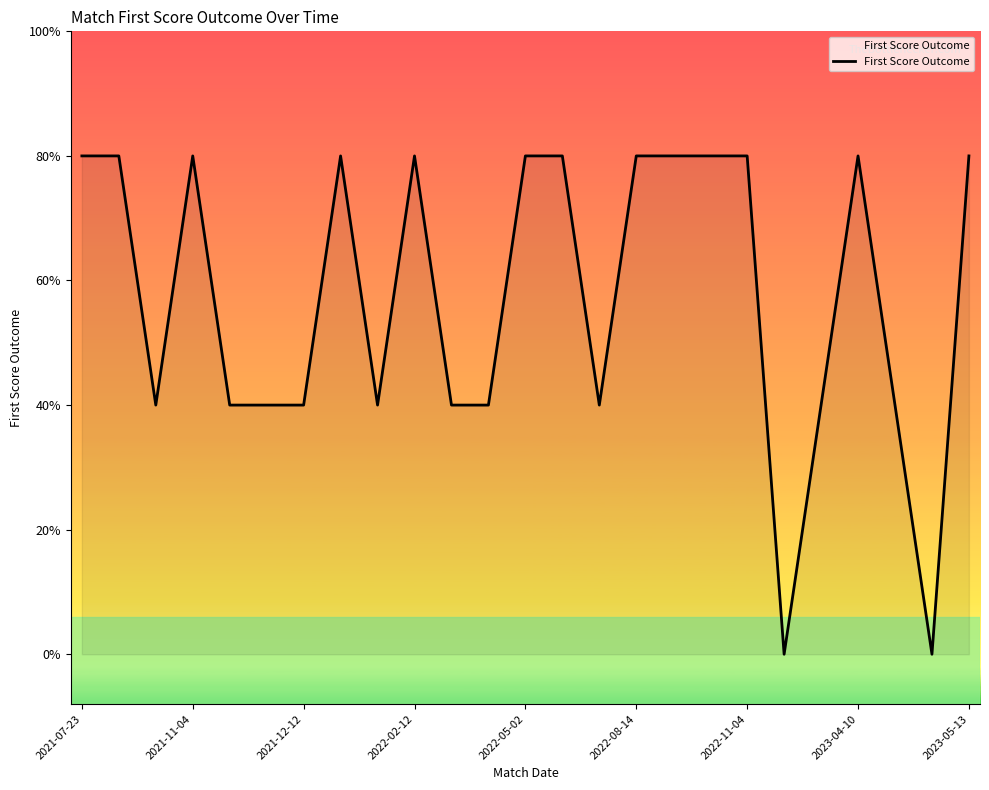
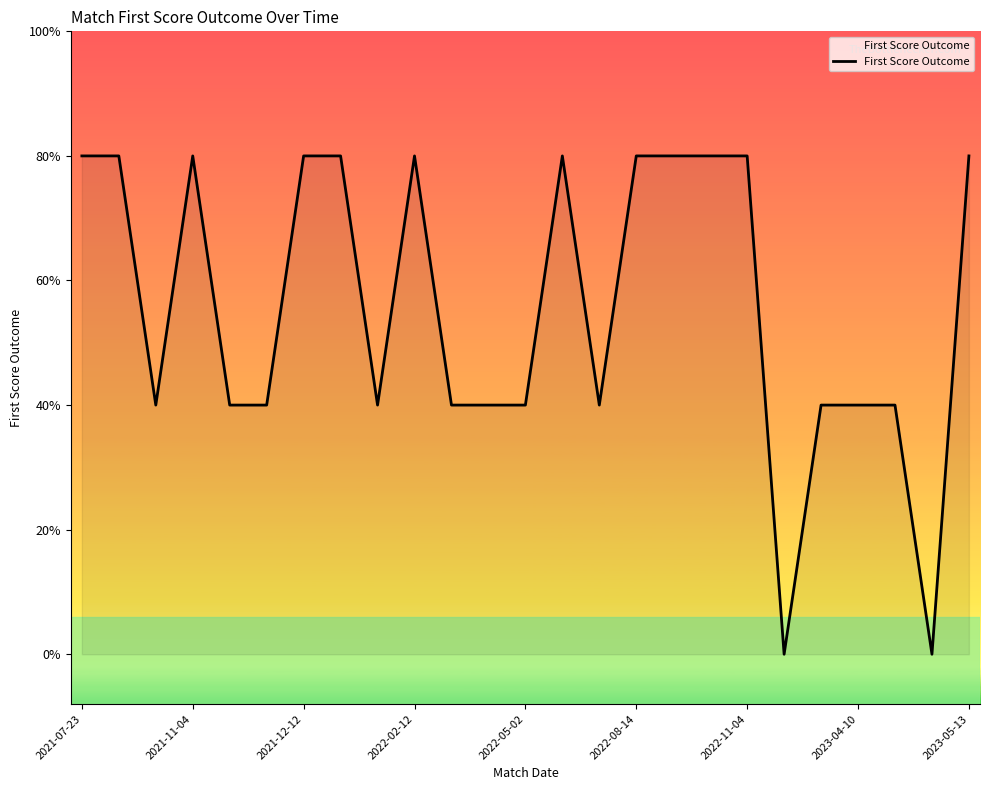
2021-12-12: 40% -> 80%
2022-05-02: 80% -> 40%
2023-04-10: 80% -> 40%
